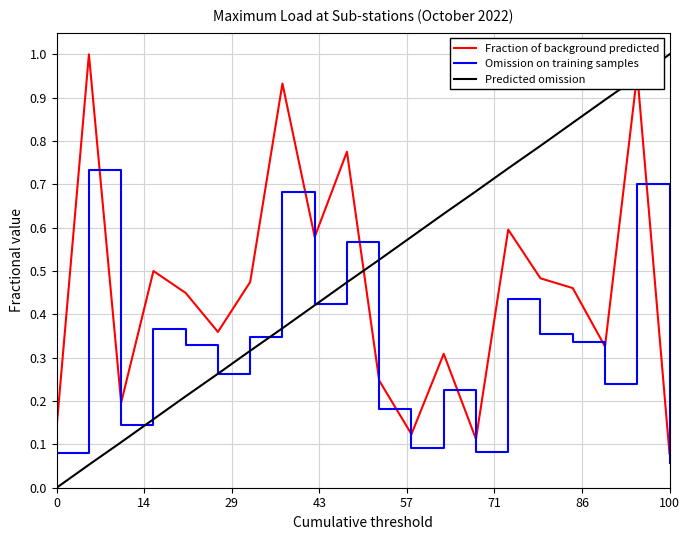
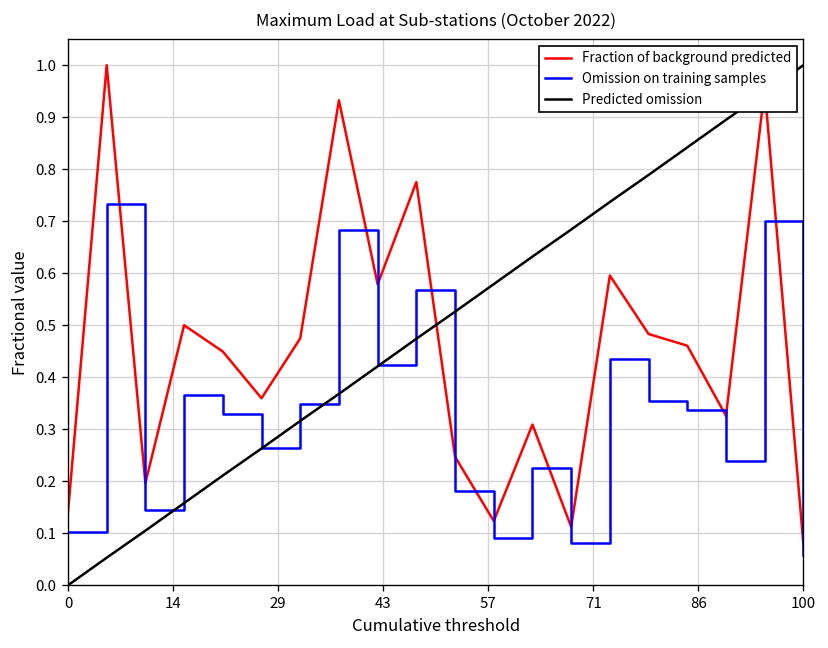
Omission on training samples, 0: 0.08 -> 0.10
